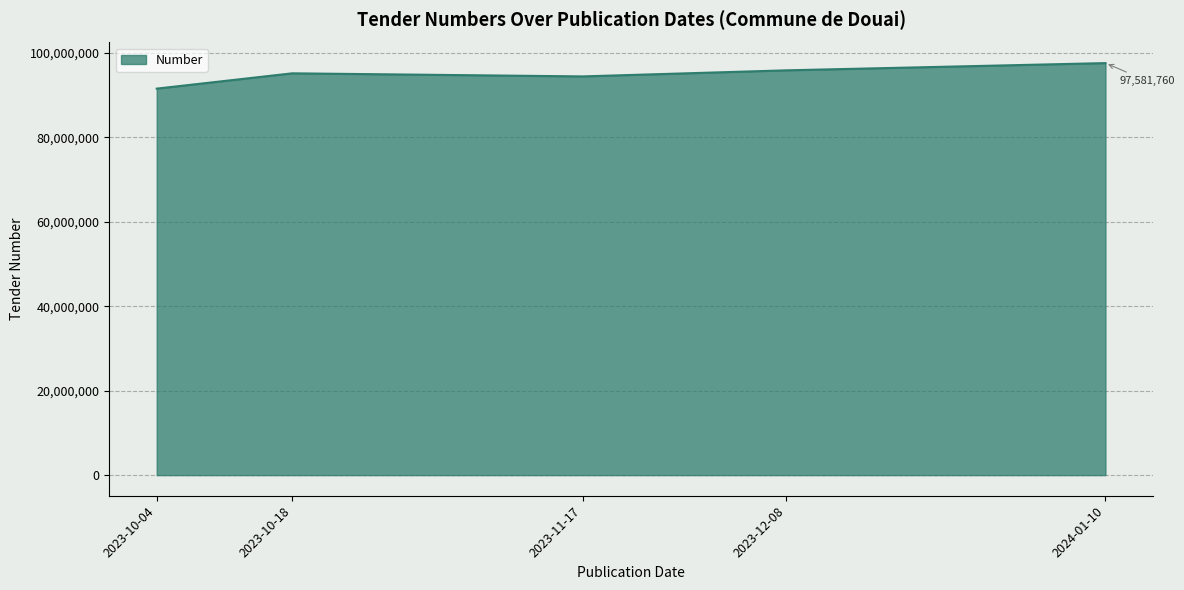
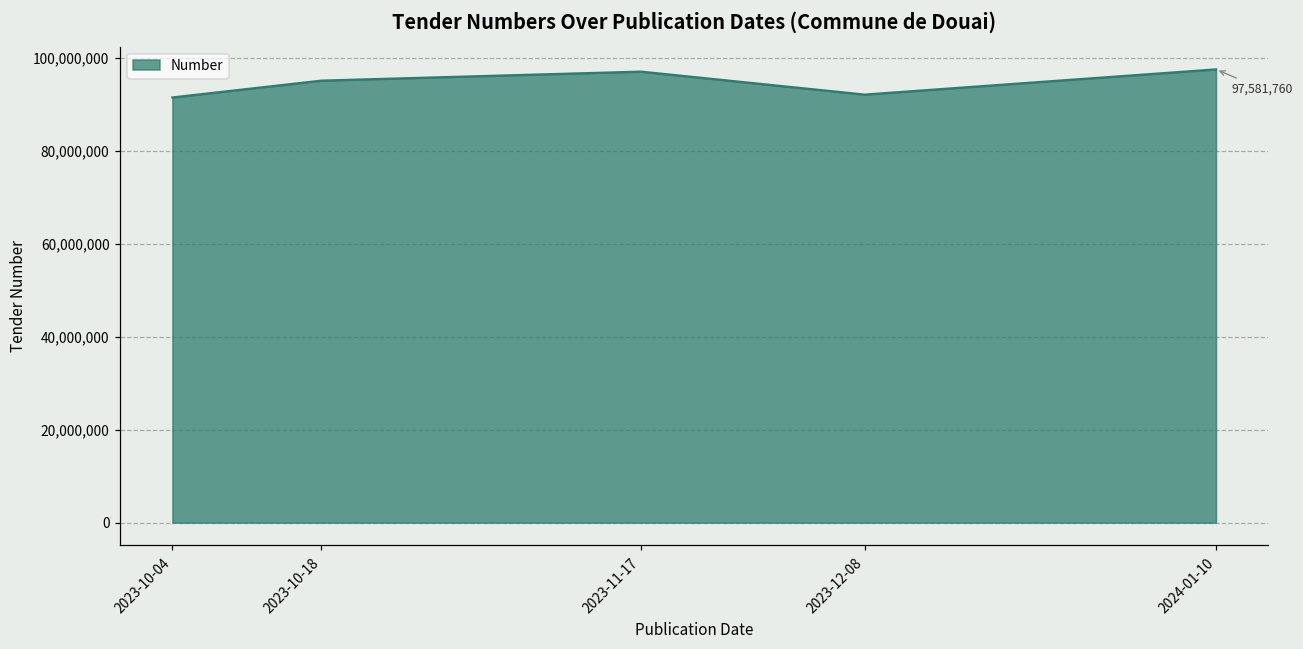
2023-11-17: 94,000,000 -> 97,000,000
2023-12-08: 96,000,000 -> 92,000,000
